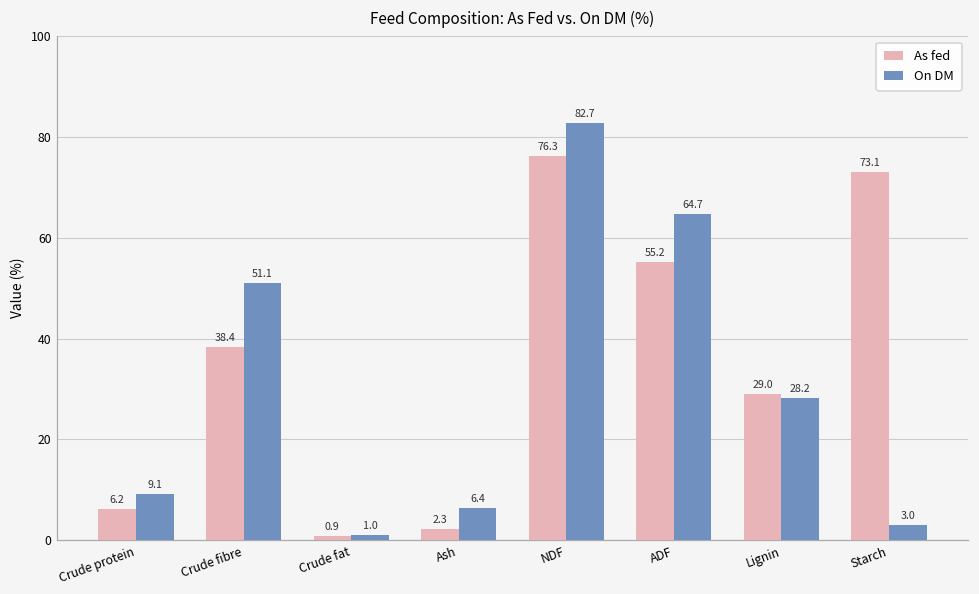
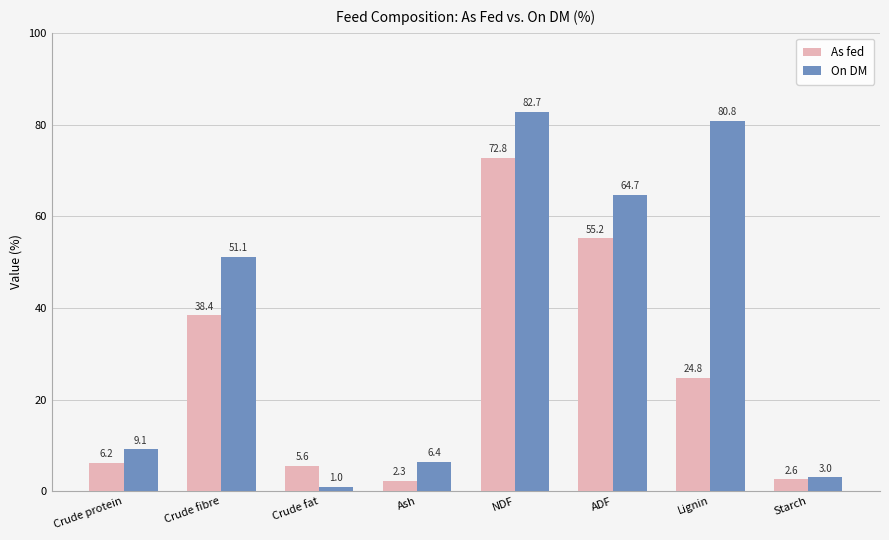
As fed, Crude fat: 0.9 -> 5.6
As fed, NDF: 76.3 -> 72.8
As fed, Lignin: 29.0 -> 24.8
On DM, Lignin: 28.2 -> 80.8
As fed, Starch: 73.1 -> 2.6
